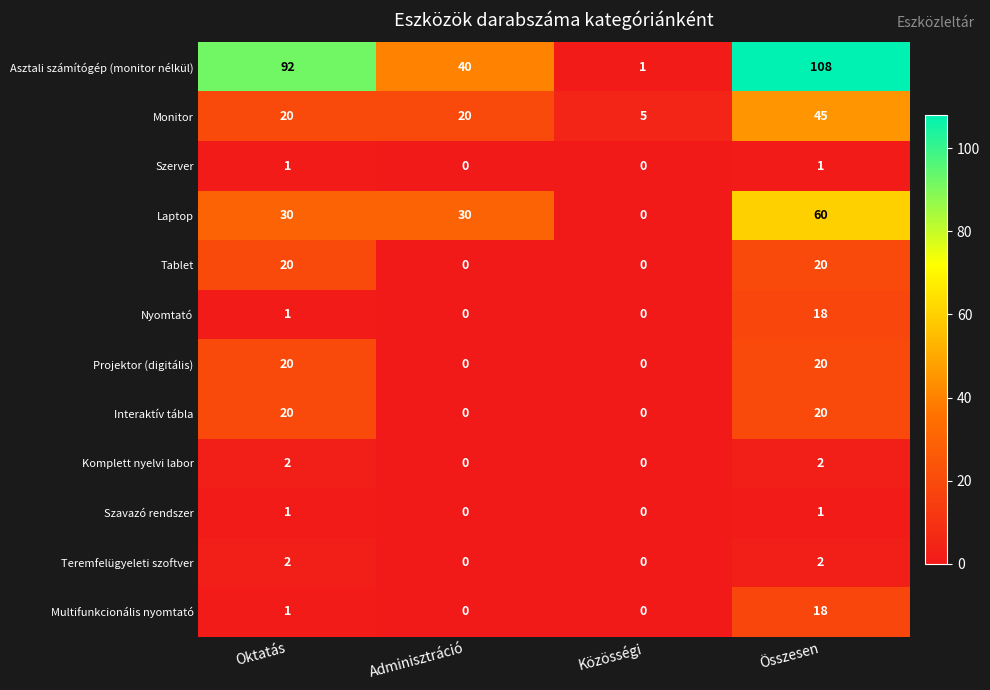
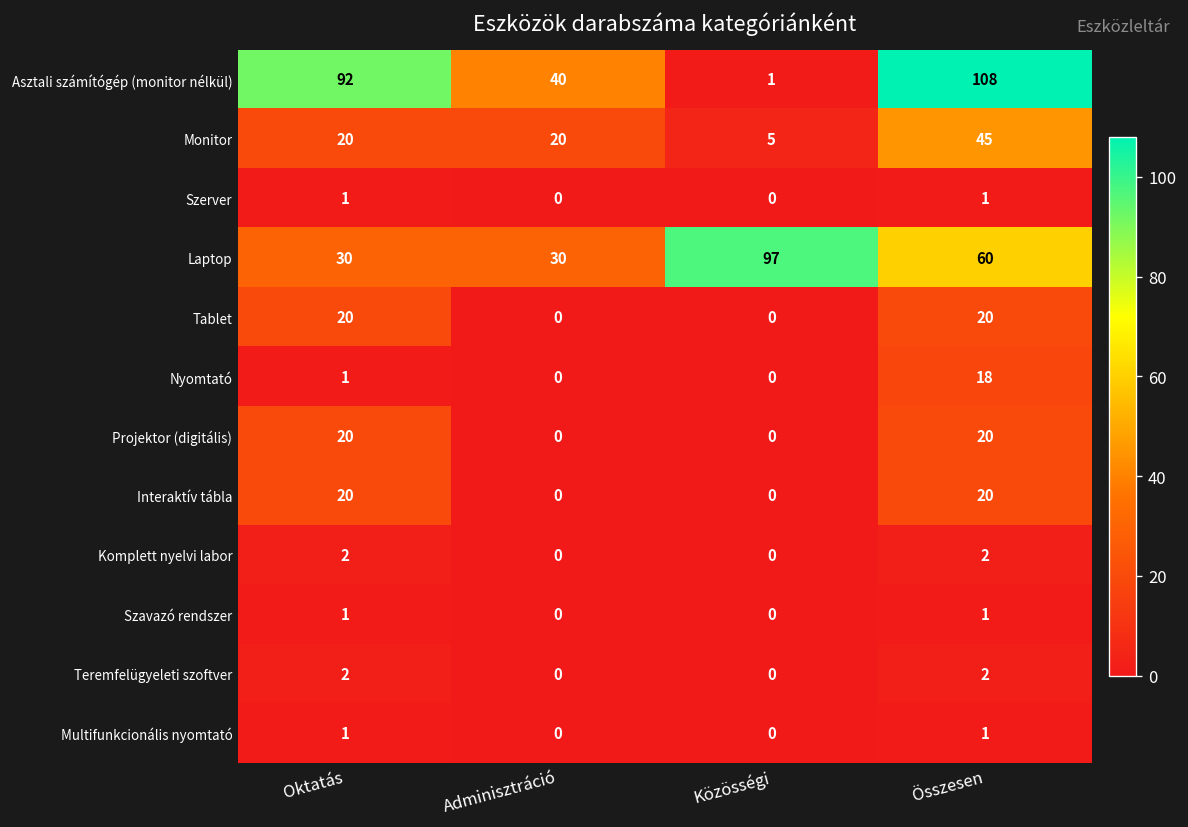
Laptop, Közösségi: 0 -> 97
Multifunkcionális nyomtató, Összesen: 18 -> 1
